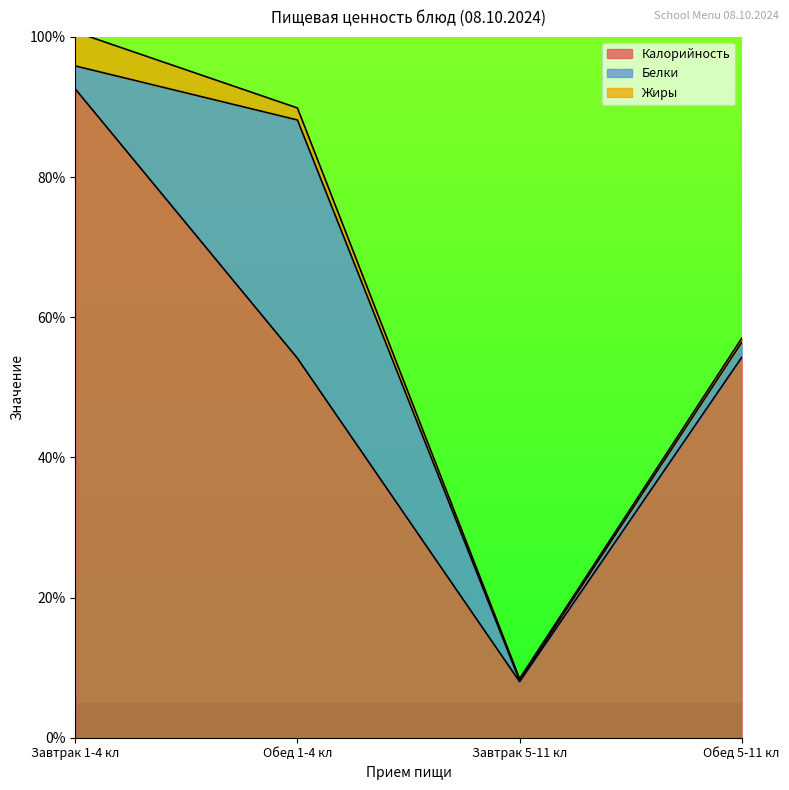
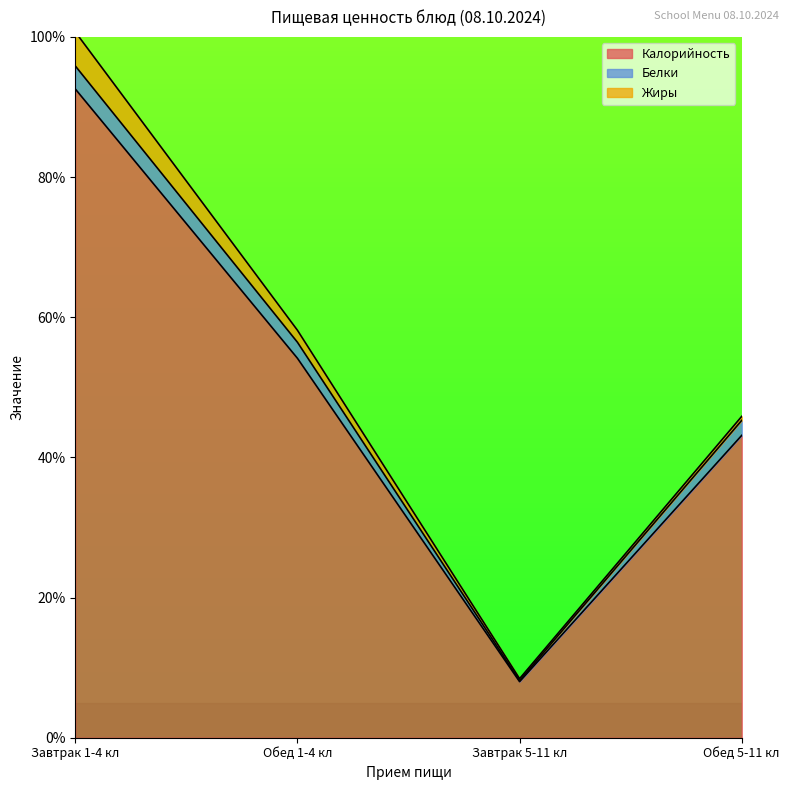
Белки, Обед 1-4 кл: 34% -> 2%
Калорийность, Обед 5-11 кл: 54% -> 43%
